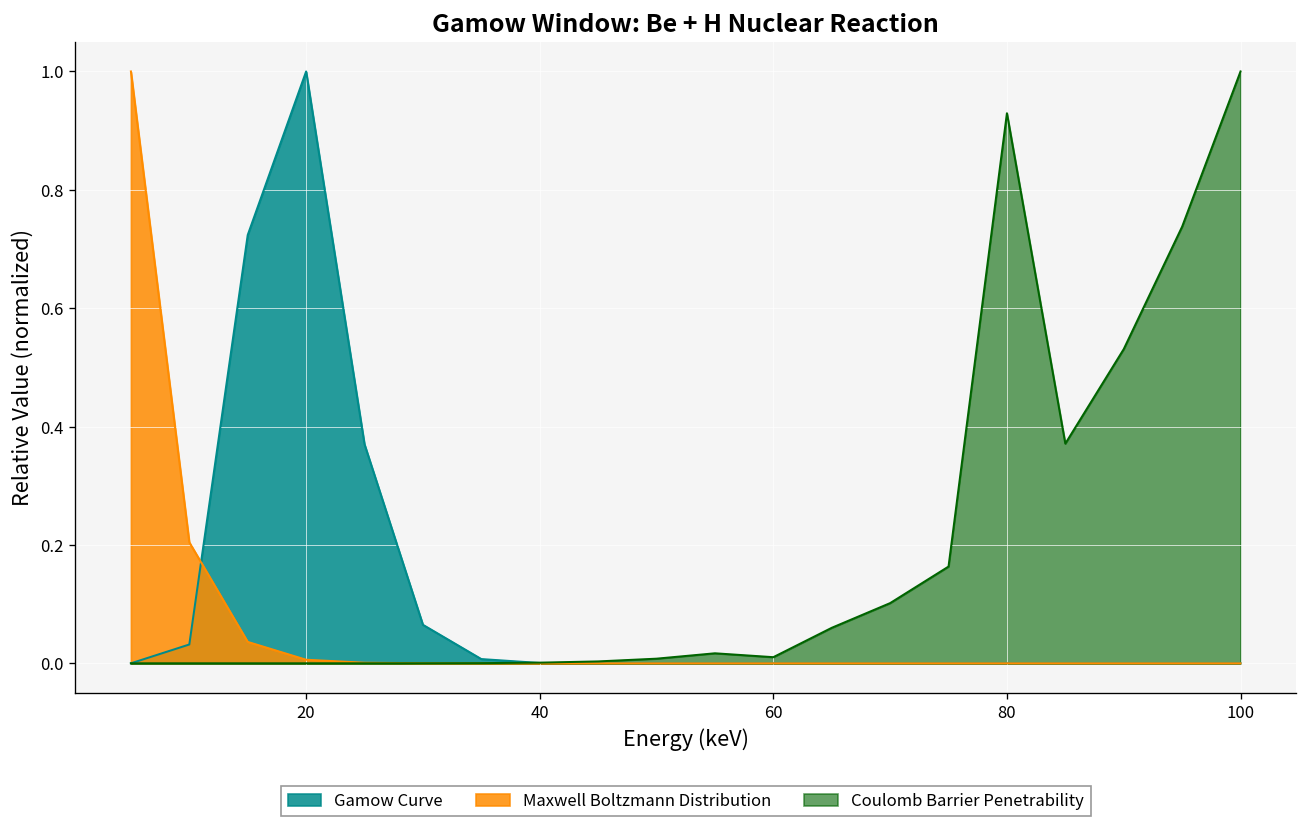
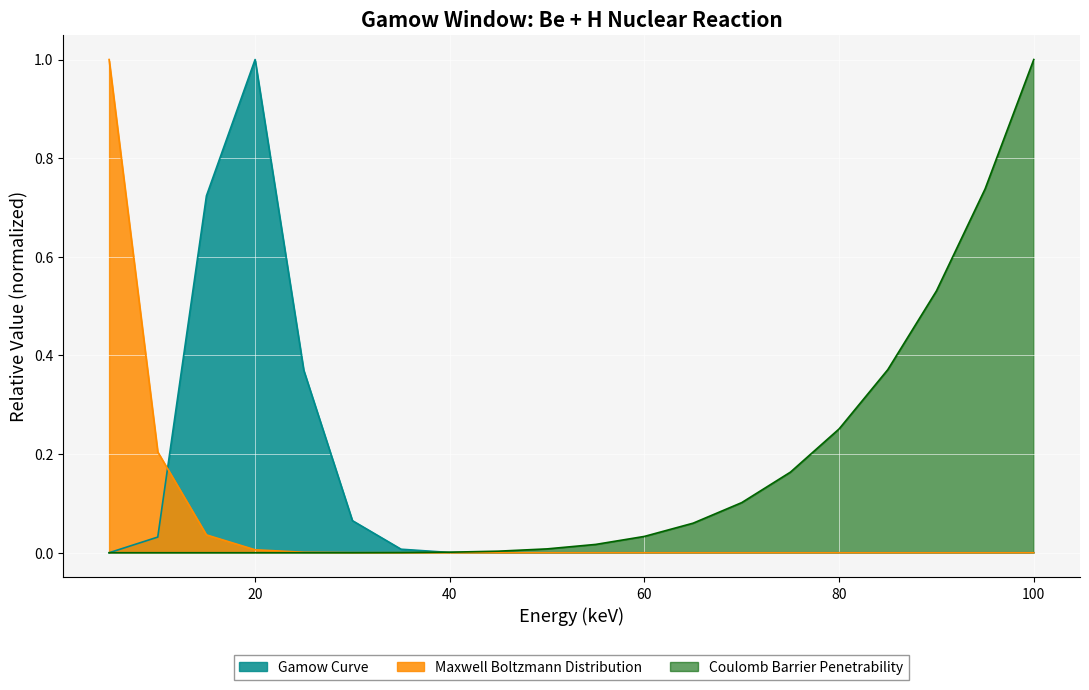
Coulomb Barrier Penetrability, 60: 0.01 -> 0.03
Coulomb Barrier Penetrability, 80: 0.93 -> 0.25
